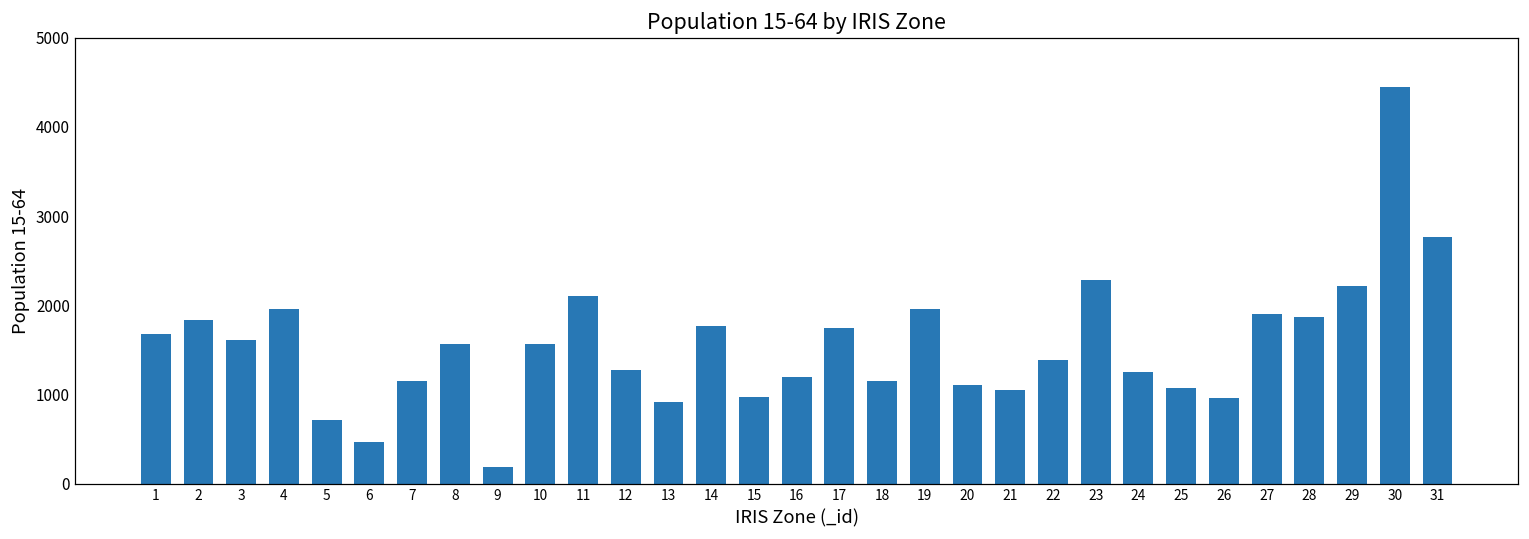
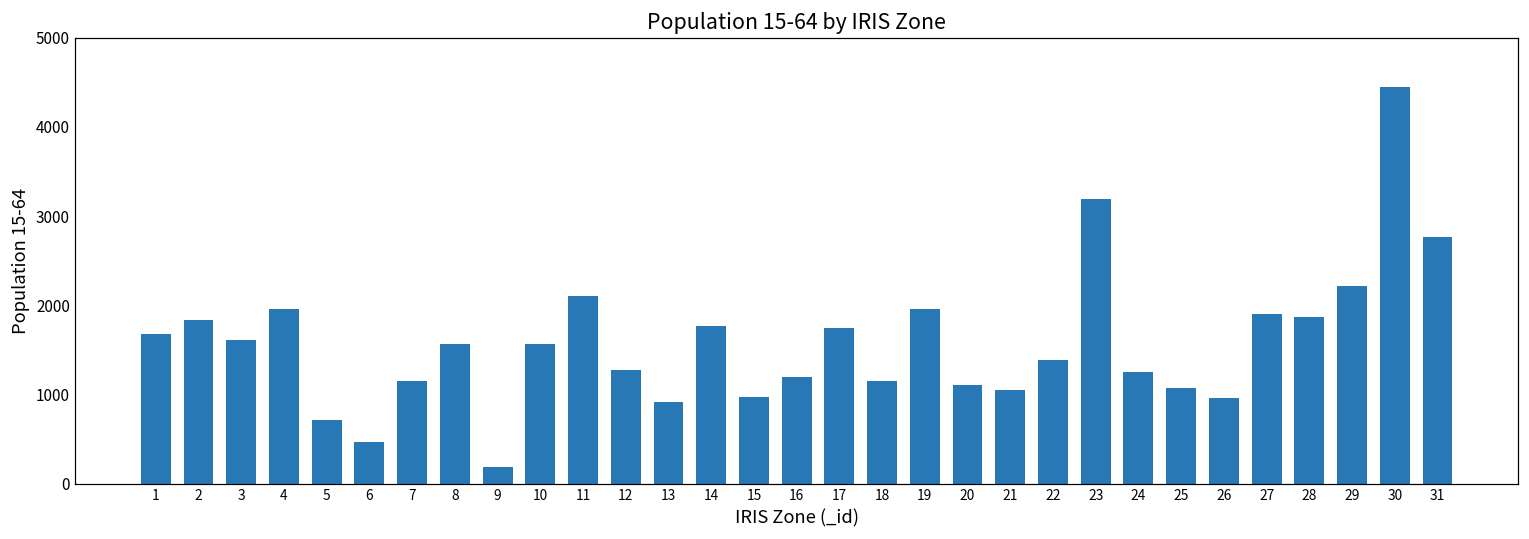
23: 2300 -> 3200
